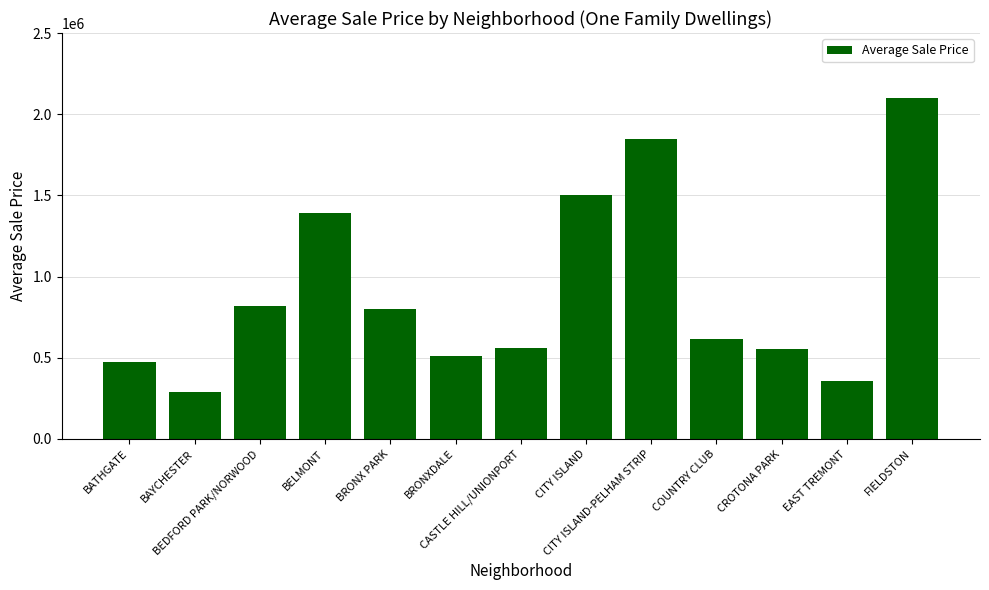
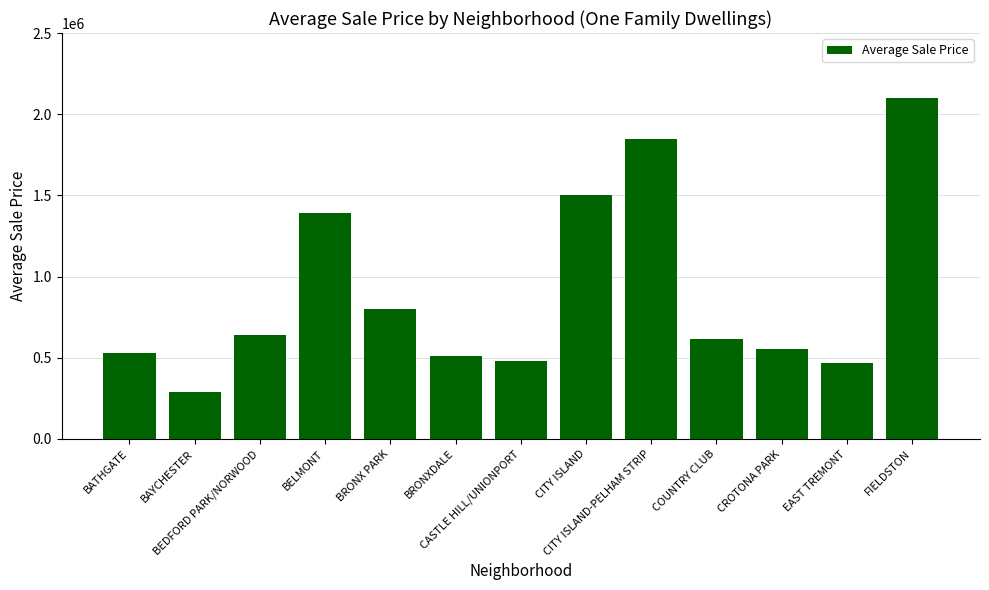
BATHGATE: 470000 -> 530000
BEDFORD PARK/NORWOOD: 820000 -> 640000
CASTLE HILL/UNIONPORT: 560000 -> 480000
EAST TREMONT: 360000 -> 470000
